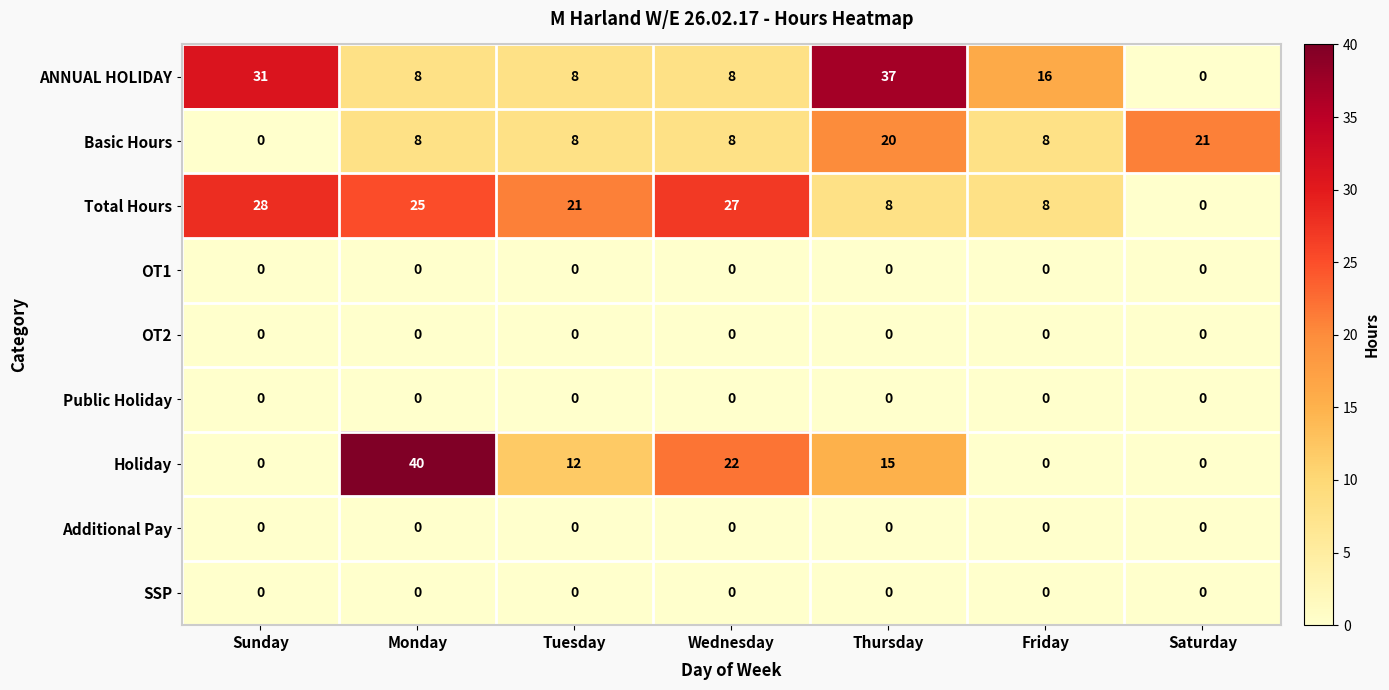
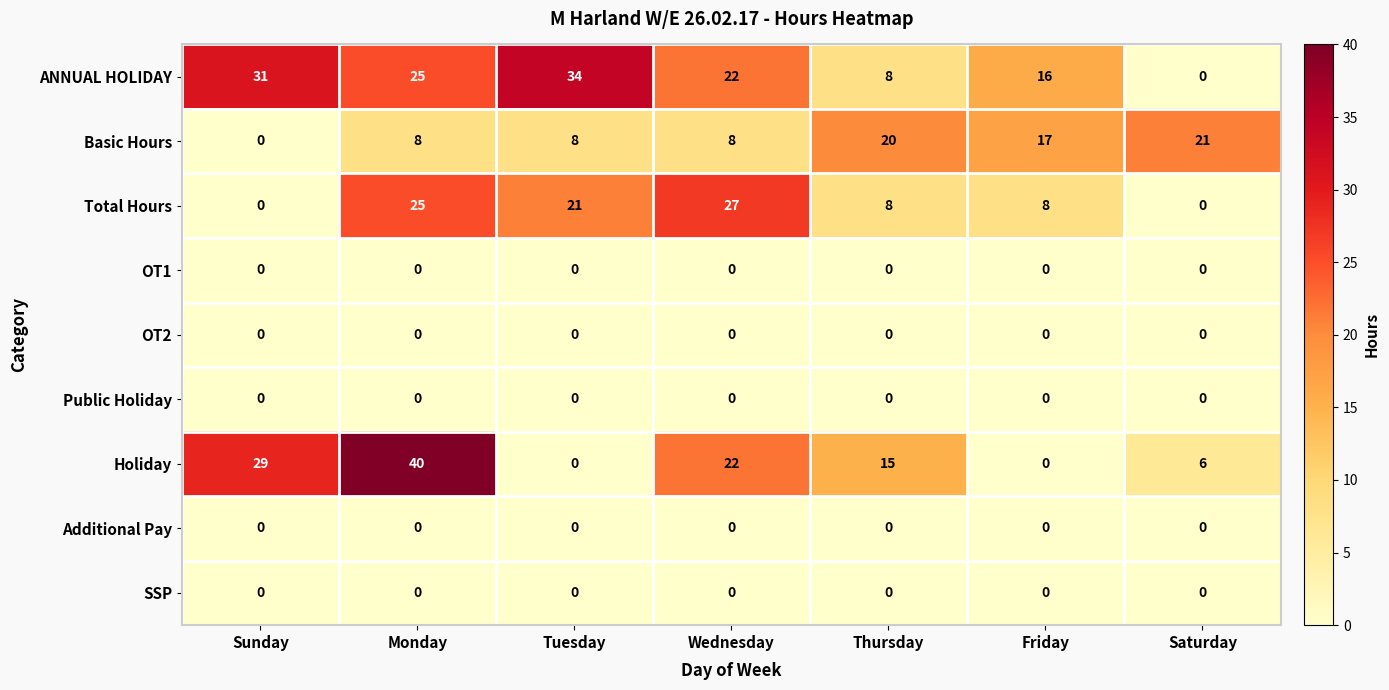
ANNUAL HOLIDAY, Monday: 8 -> 25
ANNUAL HOLIDAY, Tuesday: 8 -> 34
ANNUAL HOLIDAY, Wednesday: 8 -> 22
ANNUAL HOLIDAY, Thursday: 37 -> 8
Basic Hours, Friday: 8 -> 17
Total Hours, Sunday: 28 -> 0
Holiday, Sunday: 0 -> 29
Holiday, Tuesday: 12 -> 0
Holiday, Saturday: 0 -> 6
